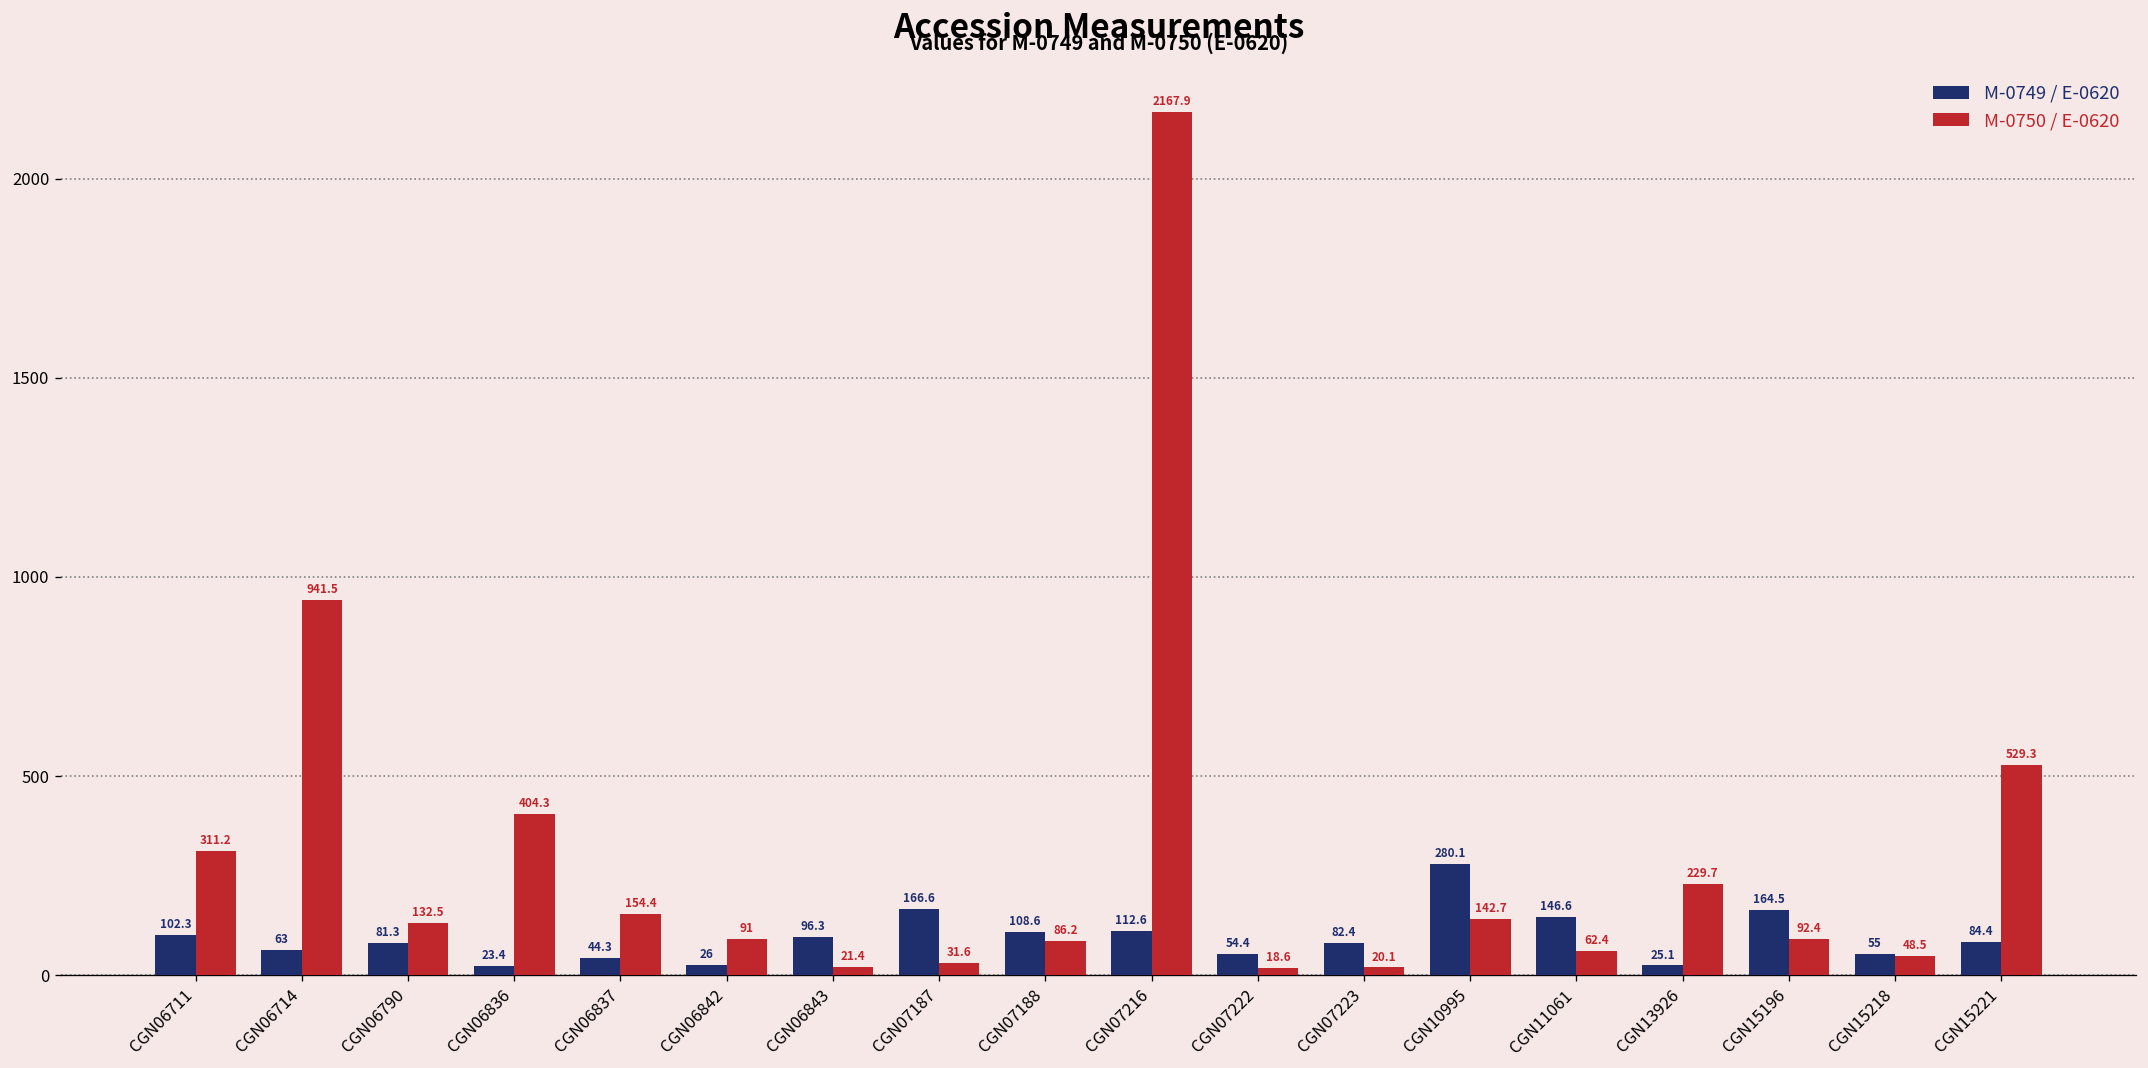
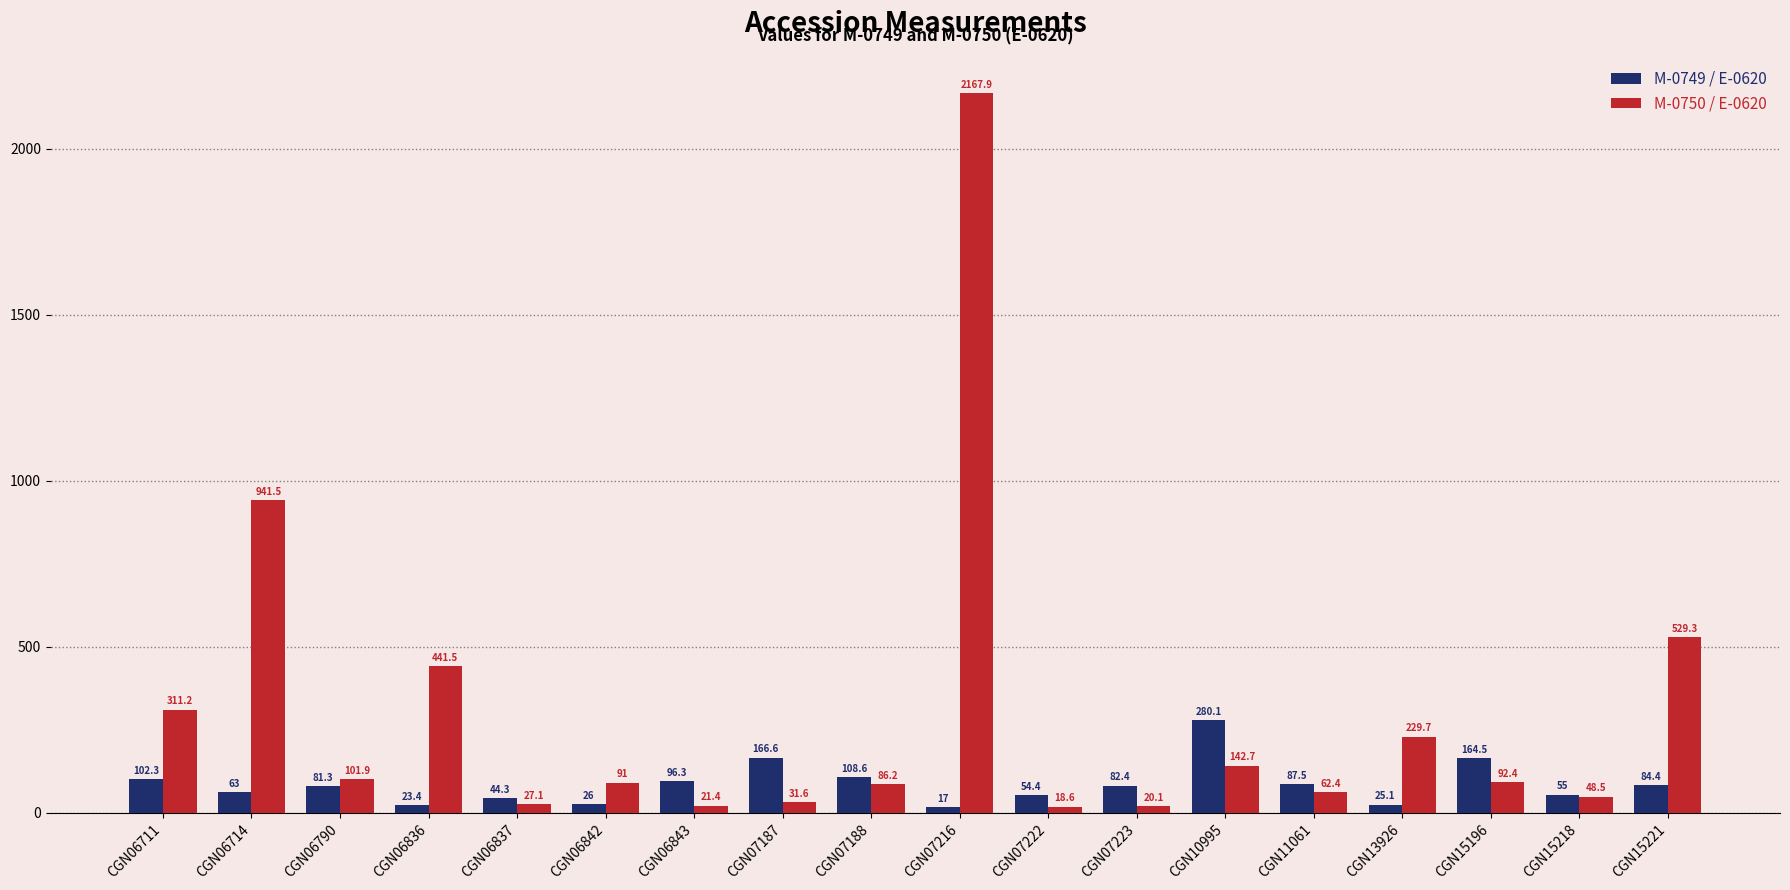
M-0750 / E-0620, CGN06790: 132.5 -> 101.9
M-0750 / E-0620, CGN06836: 404.3 -> 441.5
M-0750 / E-0620, CGN06837: 154.4 -> 27.1
M-0749 / E-0620, CGN07216: 112.6 -> 17
M-0749 / E-0620, CGN11061: 146.6 -> 87.5
